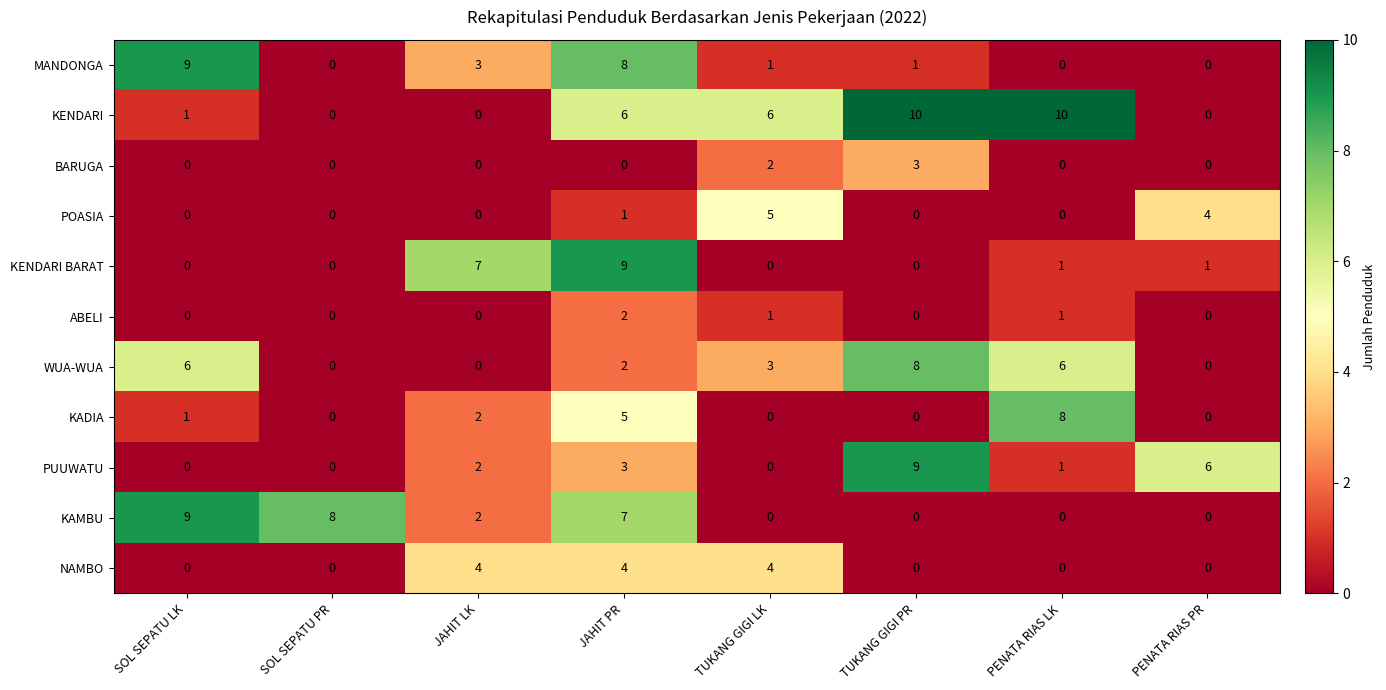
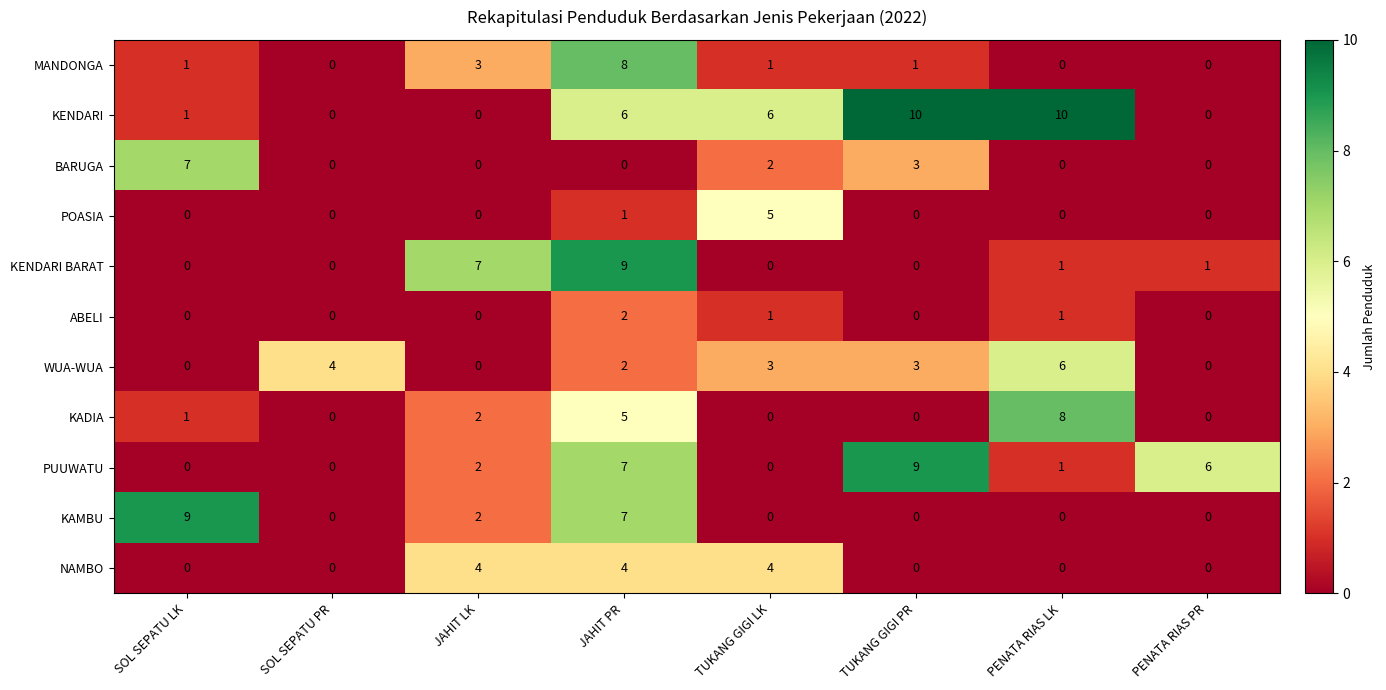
MANDONGA, SOL SEPATU LK: 9 -> 1
BARUGA, SOL SEPATU LK: 0 -> 7
POASIA, PENATA RIAS PR: 4 -> 0
WUA-WUA, SOL SEPATU LK: 6 -> 0
WUA-WUA, SOL SEPATU PR: 0 -> 4
WUA-WUA, TUKANG GIGI PR: 8 -> 3
PUUWATU, JAHIT PR: 3 -> 7
KAMBU, SOL SEPATU PR: 8 -> 0
